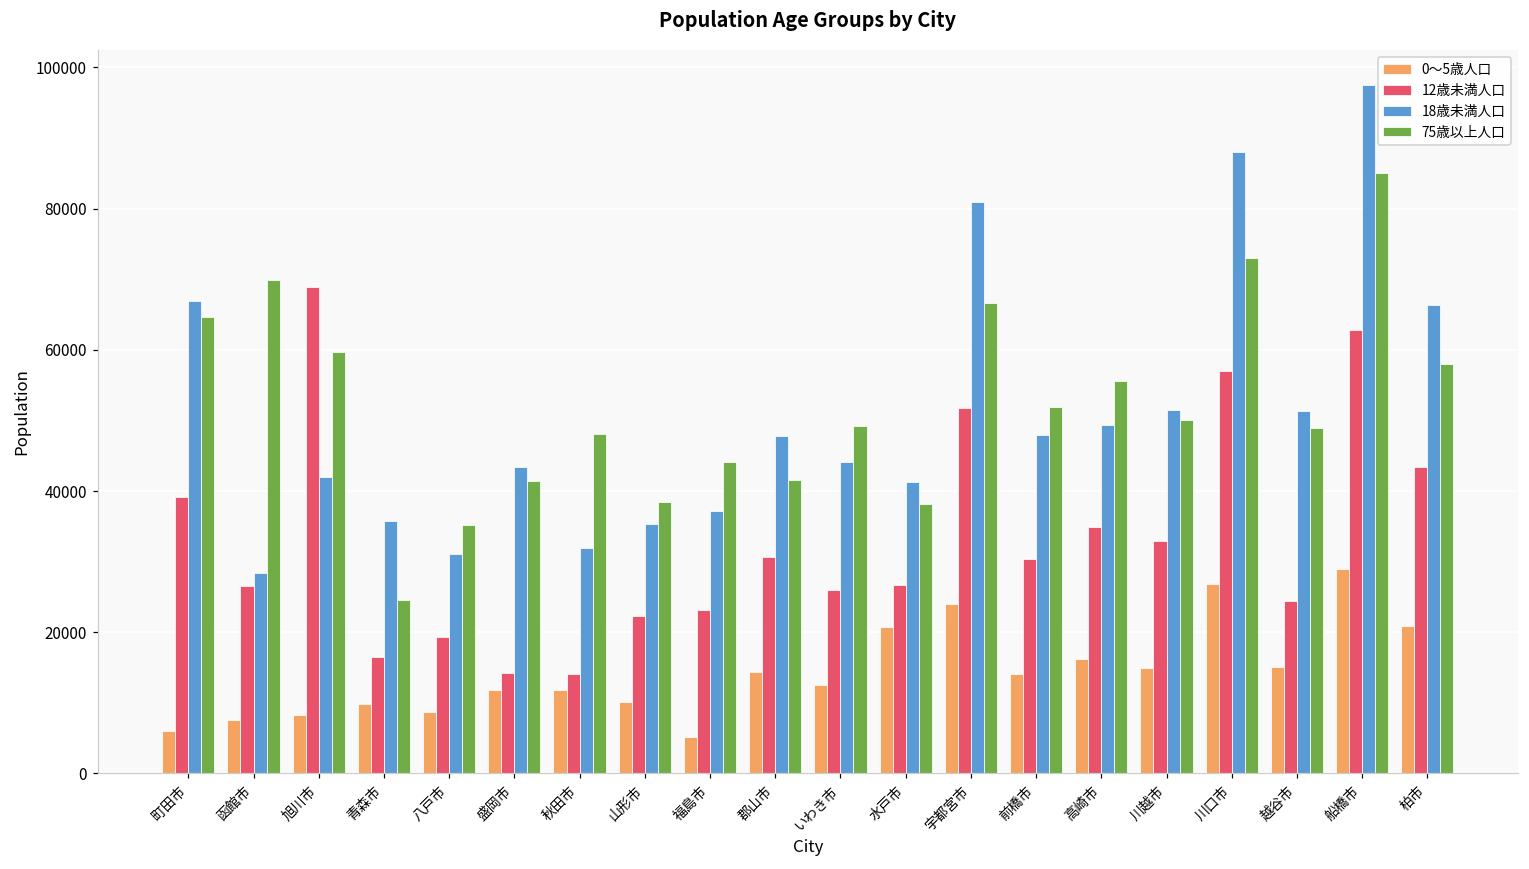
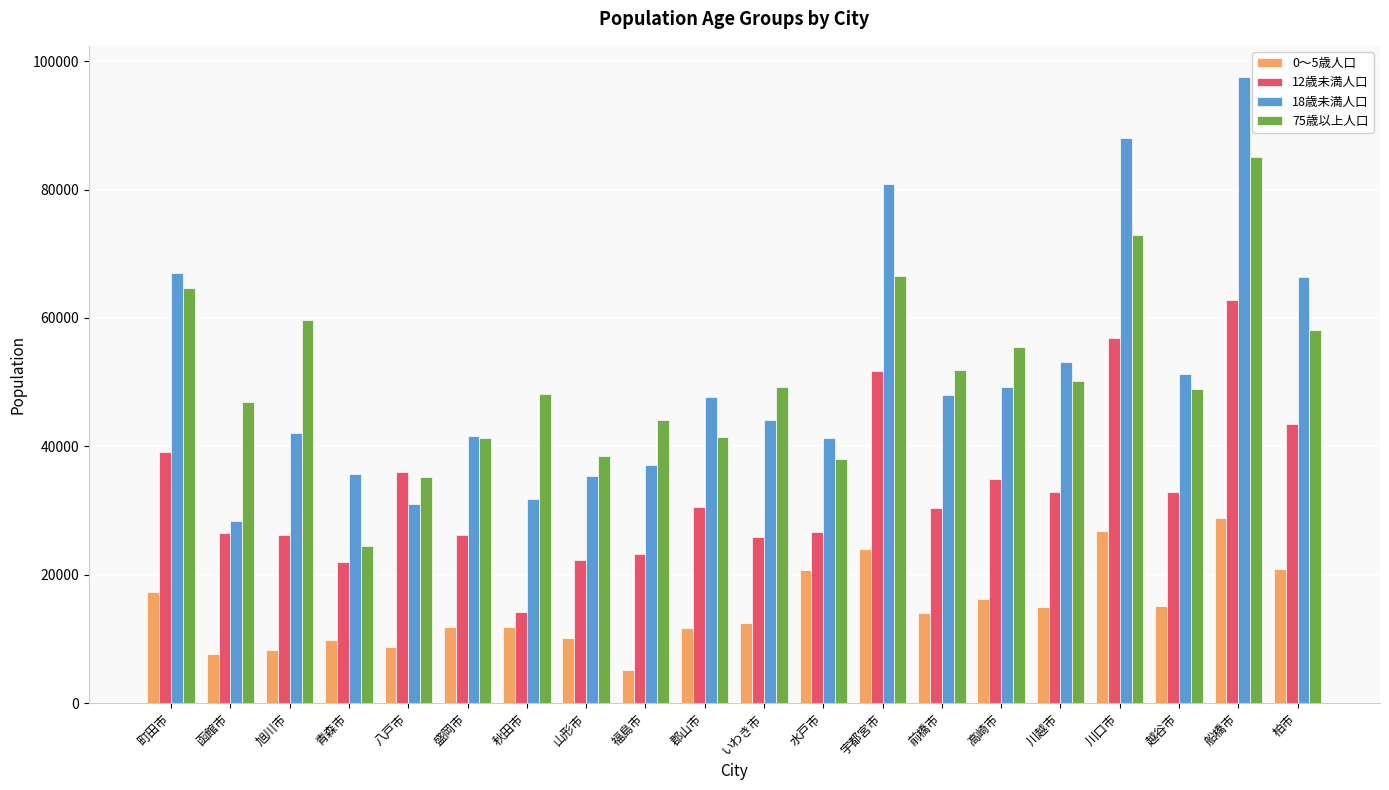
0～5歳人口, 町田市: 6000 -> 17000
75歳以上人口, 函館市: 70000 -> 47000
12歳未満人口, 旭川市: 69000 -> 26000
12歳未満人口, 青森市: 17000 -> 22000
12歳未満人口, 八戸市: 19000 -> 36000
12歳未満人口, 盛岡市: 14000 -> 26000
18歳未満人口, 盛岡市: 43000 -> 42000
0～5歳人口, 郡山市: 14000 -> 12000
18歳未満人口, 川越市: 51000 -> 53000
12歳未満人口, 越谷市: 24000 -> 33000
